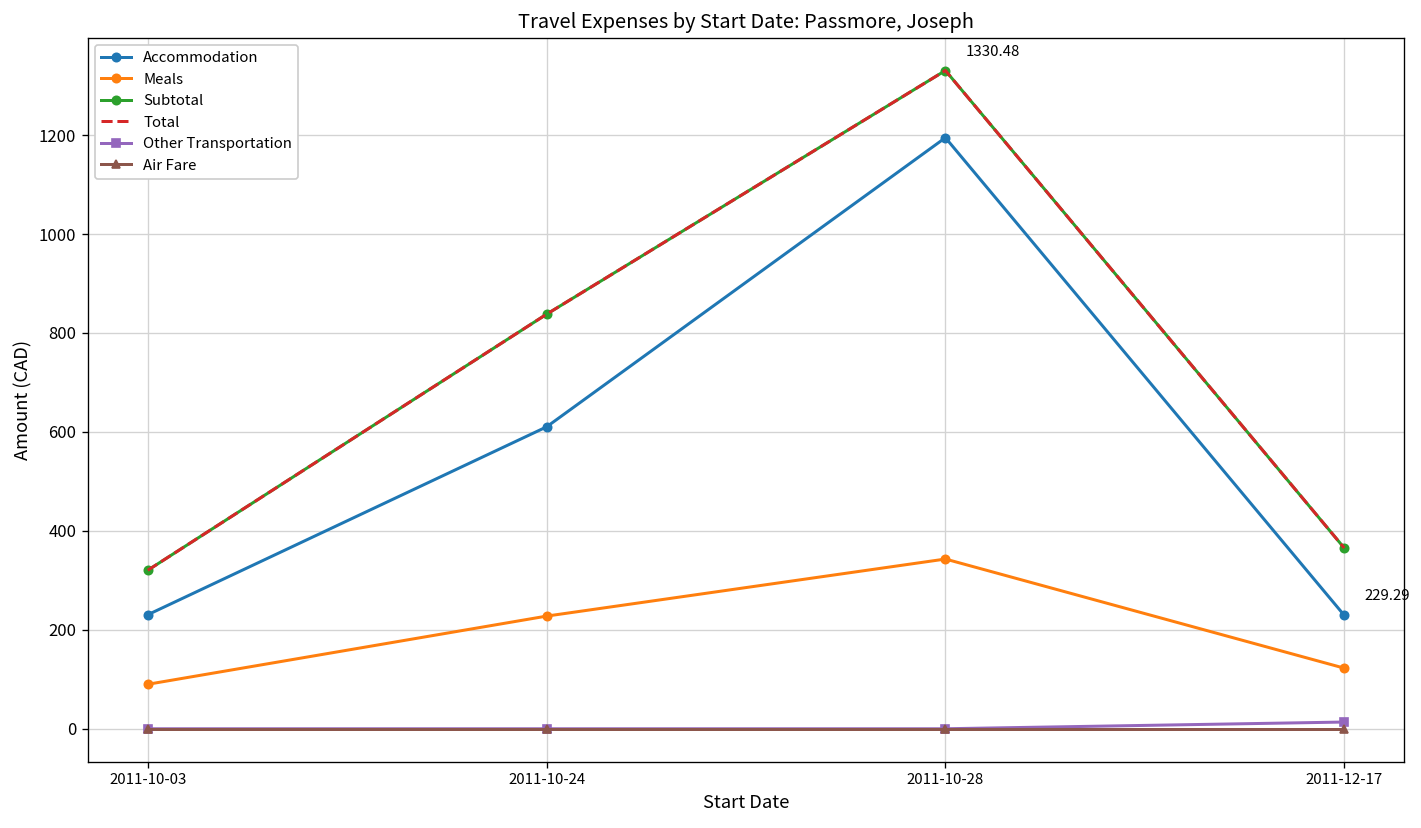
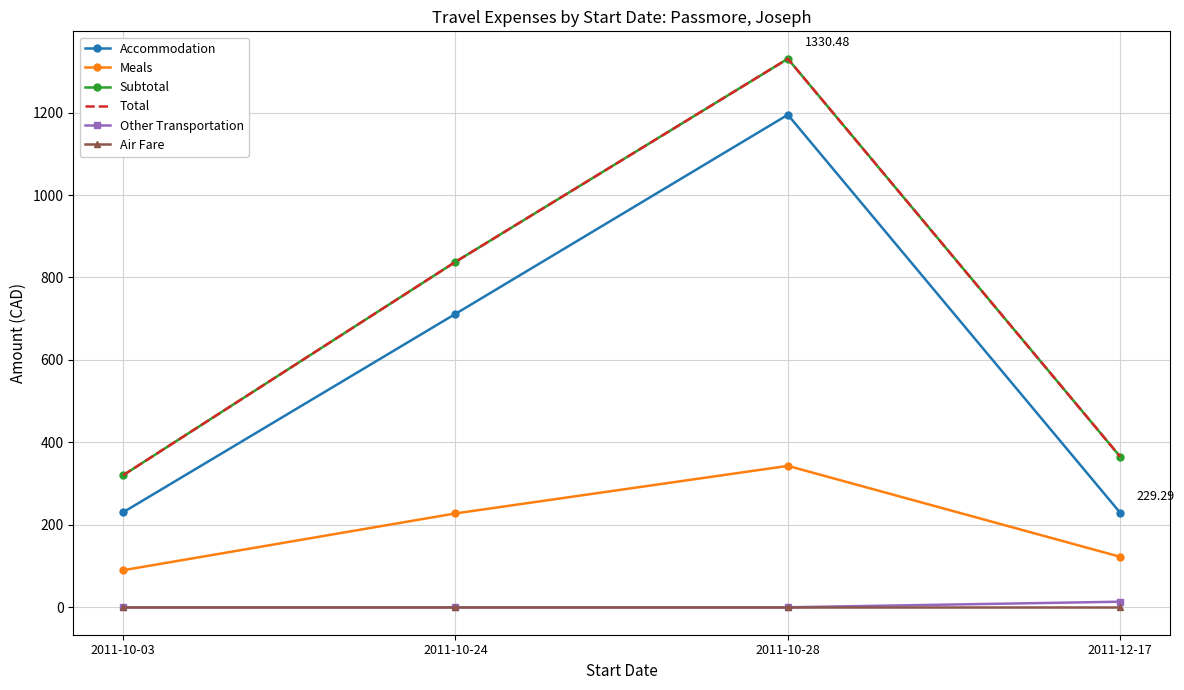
Accommodation, 2011-10-24: 610 -> 710
